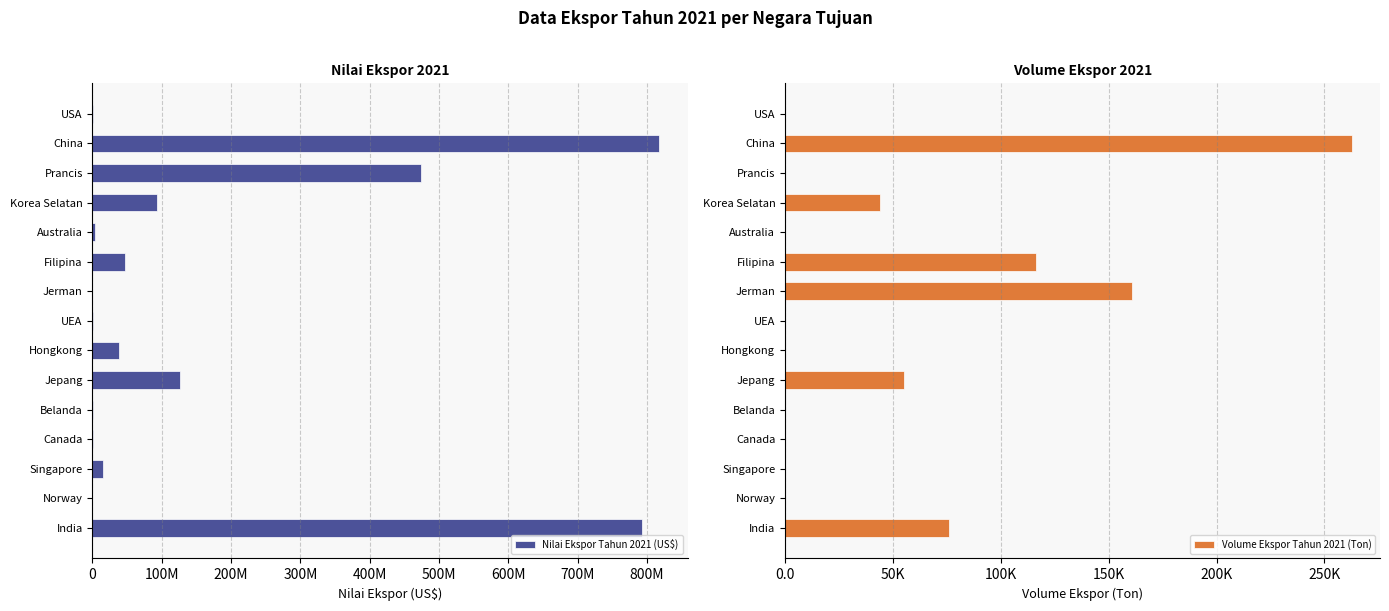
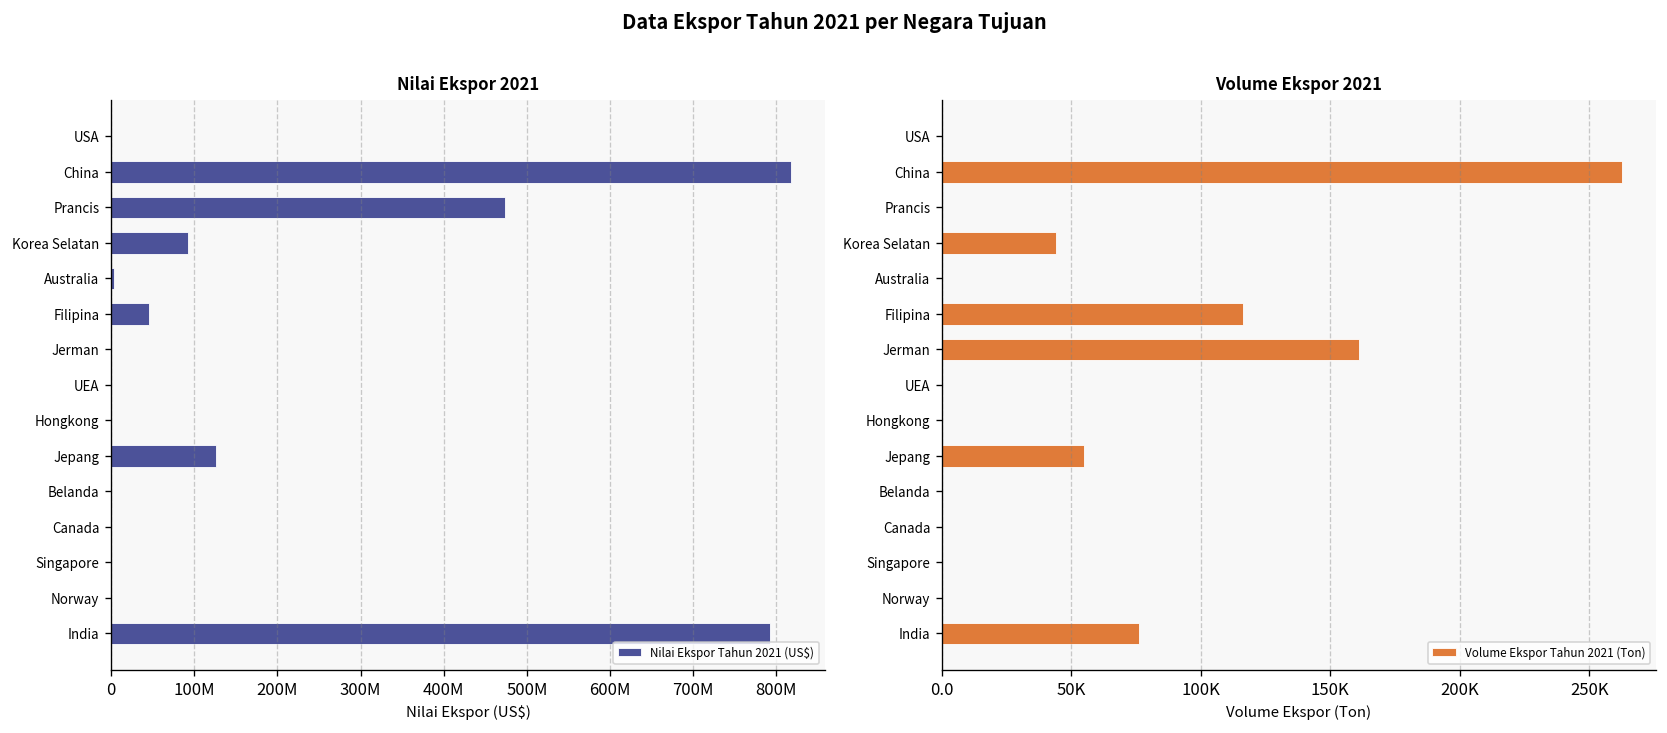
Nilai Ekspor 2021, Hongkong: 40000000 -> 0
Nilai Ekspor 2021, Singapore: 20000000 -> 0
